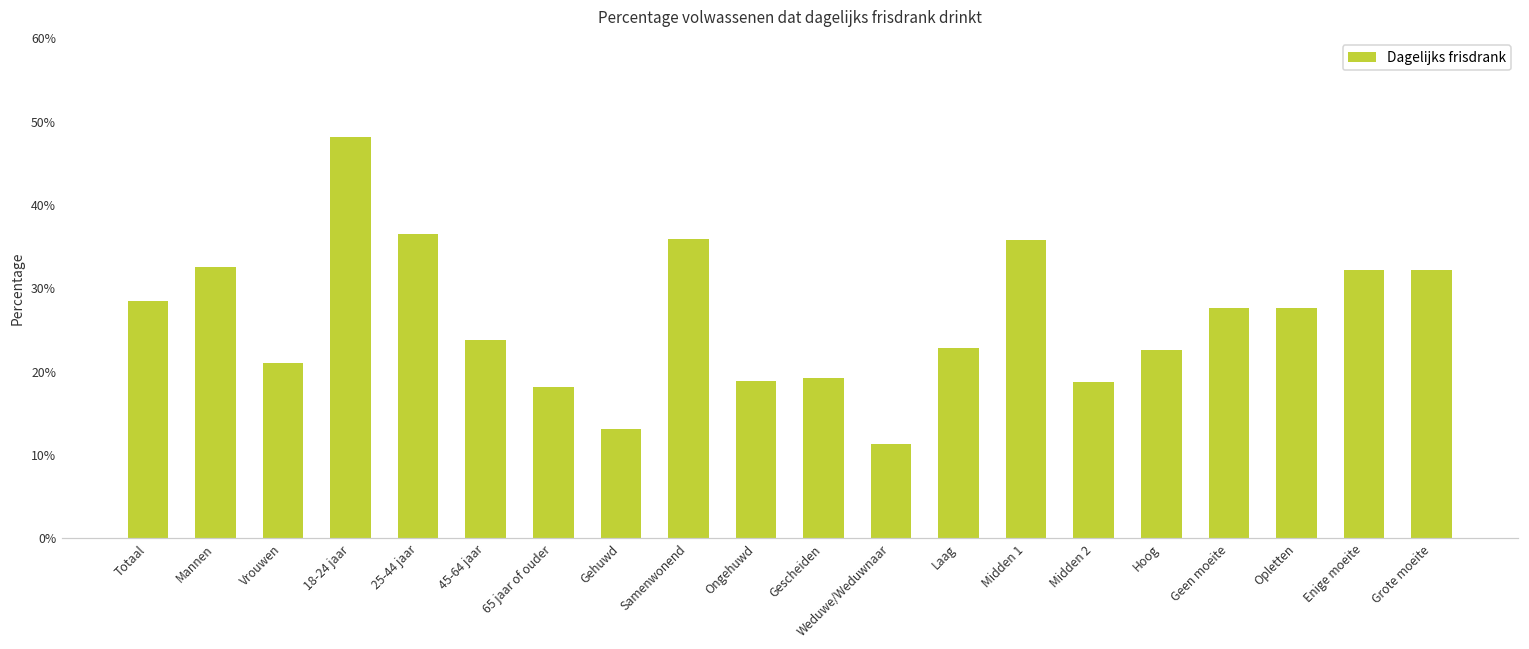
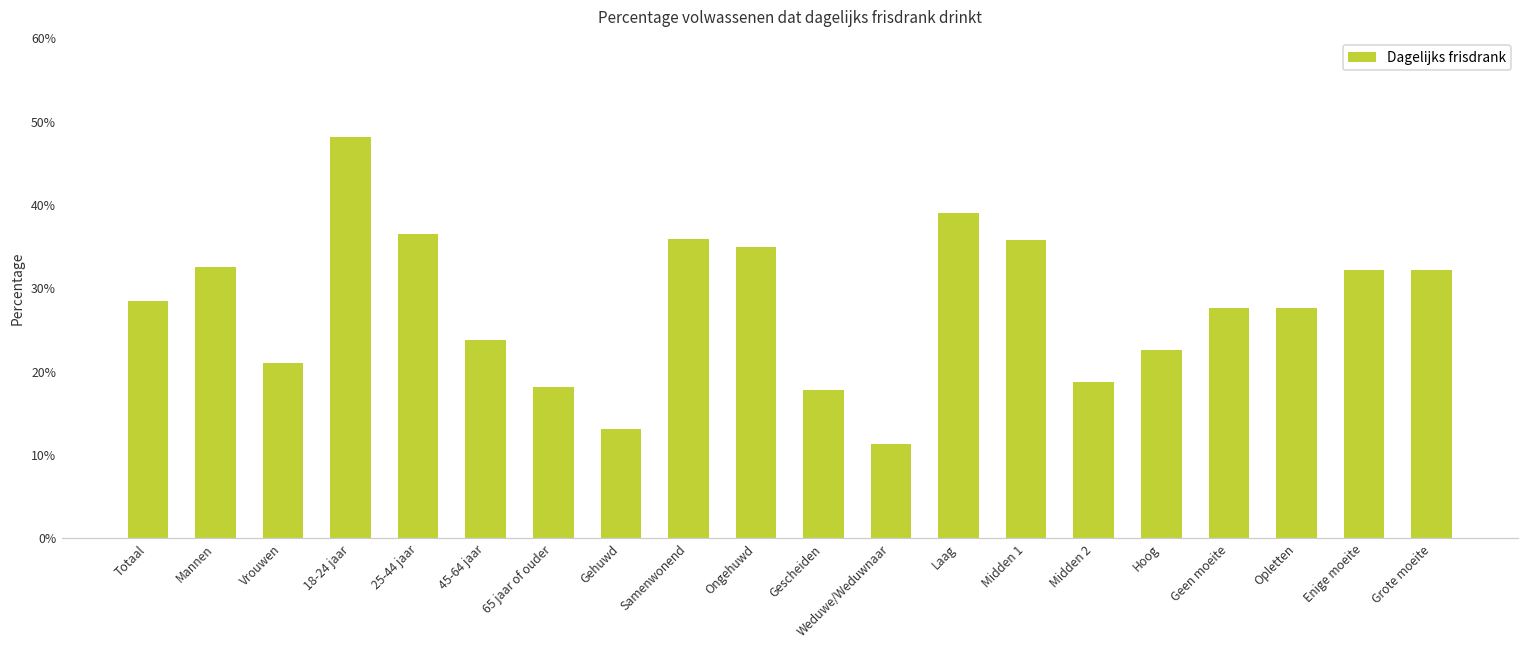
Ongehuwd: 19% -> 35%
Gescheiden: 19% -> 18%
Laag: 23% -> 39%
